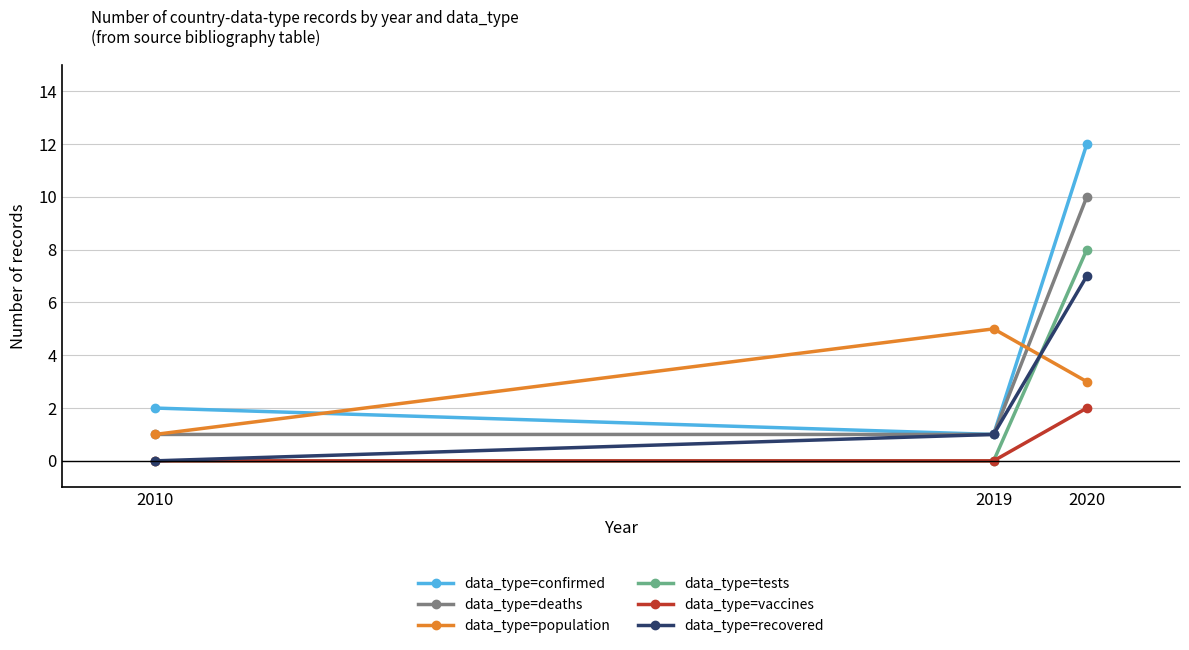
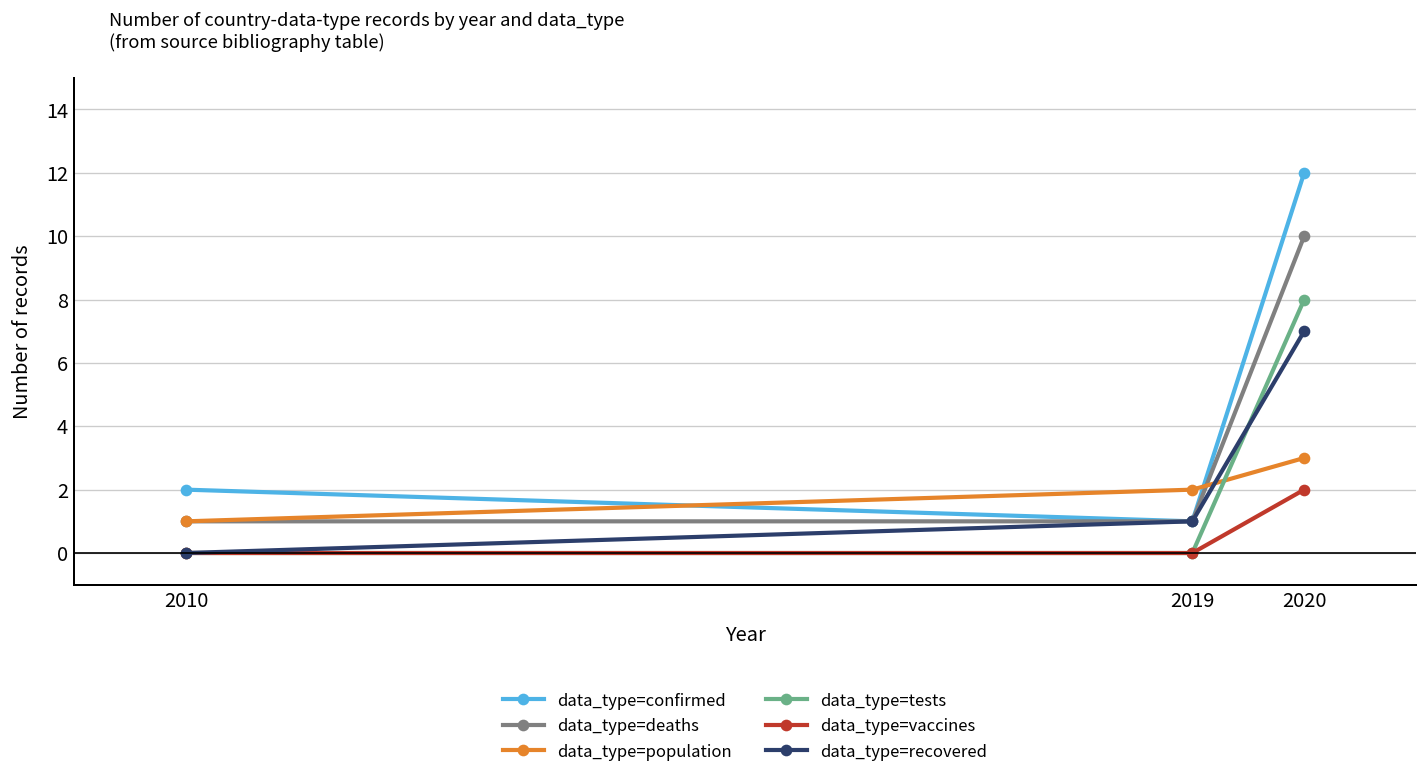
data_type=population, 2019: 5 -> 2
